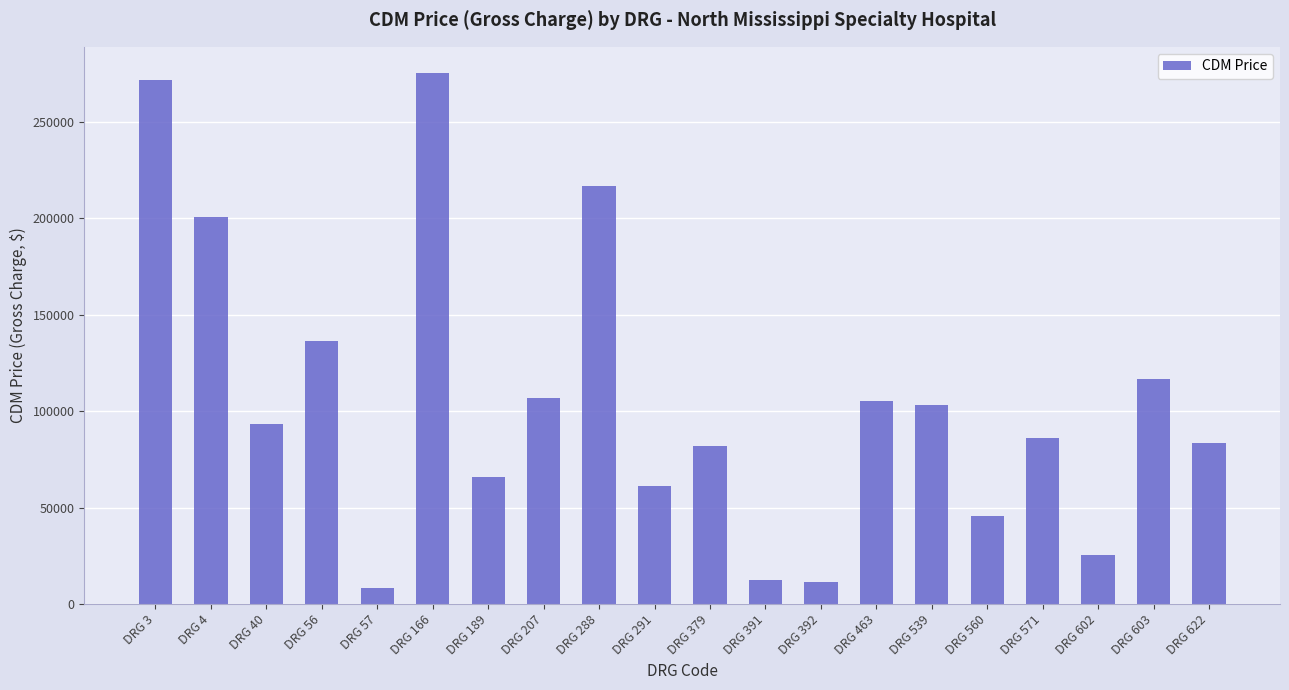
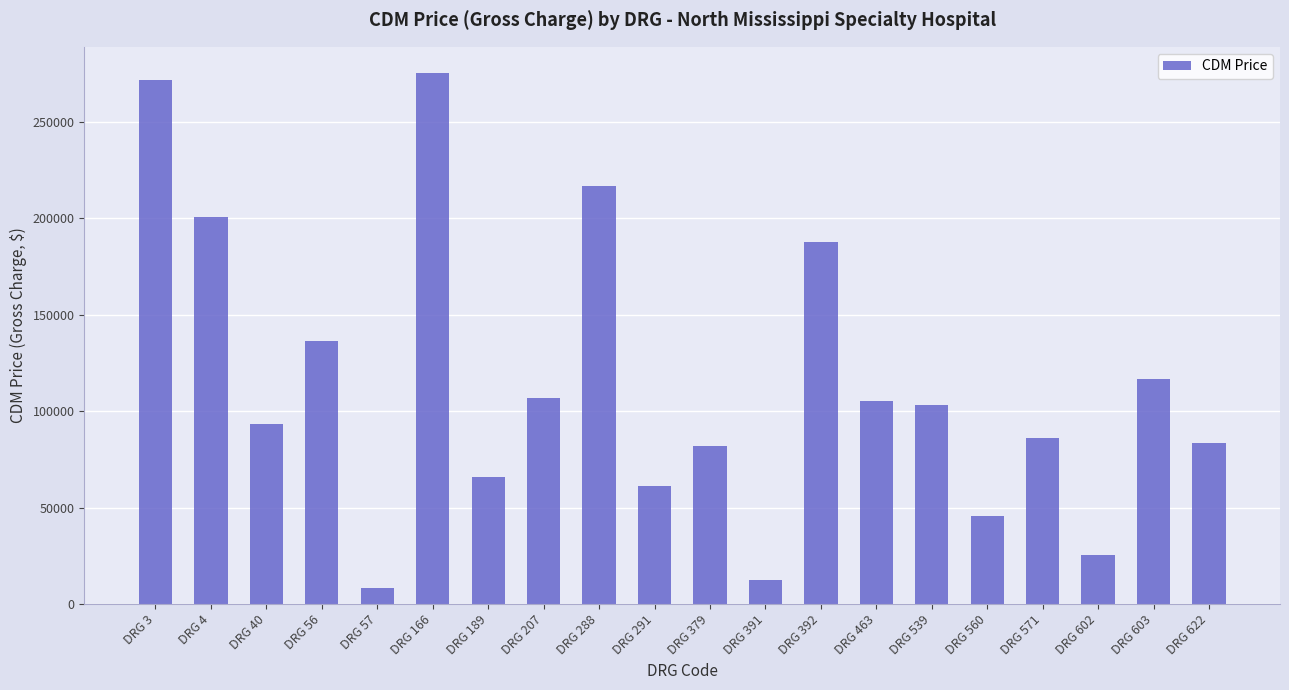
DRG 392: 11000 -> 188000
